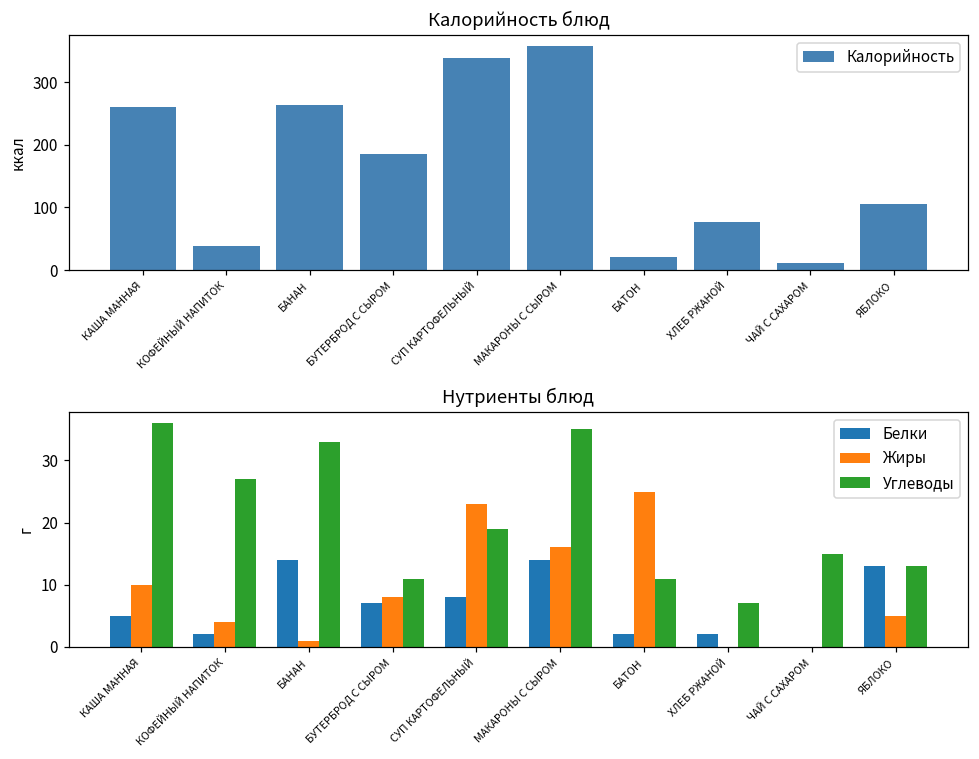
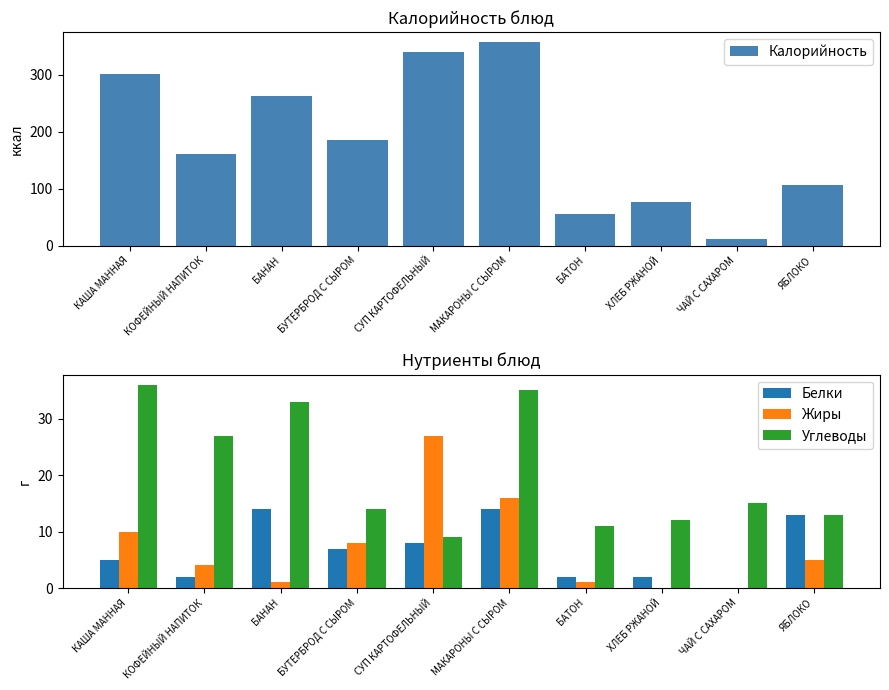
Калорийность блюд, КАША МАННАЯ: 260 -> 300
Калорийность блюд, КОФЕЙНЫЙ НАПИТОК: 40 -> 160
Калорийность блюд, БАТОН: 20 -> 60
Нутриенты блюд, Углеводы, БУТЕРБРОД С СЫРОМ: 11 -> 14
Нутриенты блюд, Жиры, СУП КАРТОФЕЛЬНЫЙ: 23 -> 27
Нутриенты блюд, Углеводы, СУП КАРТОФЕЛЬНЫЙ: 19 -> 9
Нутриенты блюд, Жиры, БАТОН: 25 -> 1
Нутриенты блюд, Углеводы, ХЛЕБ РЖАНОЙ: 7 -> 12
